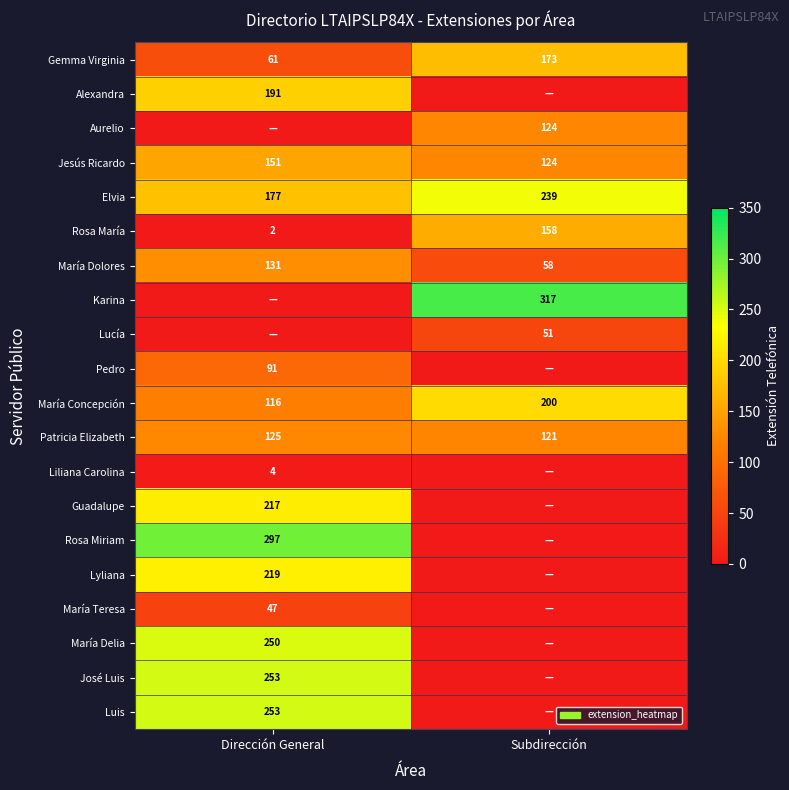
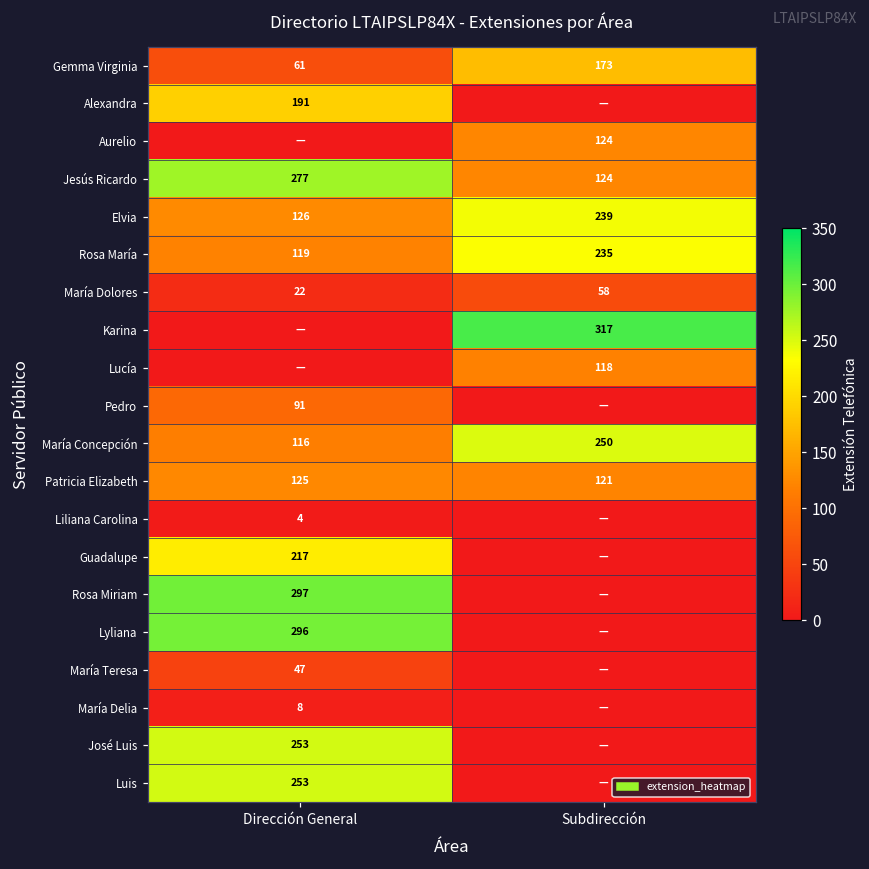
Jesús Ricardo, Dirección General: 151 -> 277
Elvia, Dirección General: 177 -> 126
Rosa María, Dirección General: 2 -> 119
Rosa María, Subdirección: 158 -> 235
María Dolores, Dirección General: 131 -> 22
Lucía, Subdirección: 51 -> 118
María Concepción, Subdirección: 200 -> 250
Lyliana, Dirección General: 219 -> 296
María Delia, Dirección General: 250 -> 8
